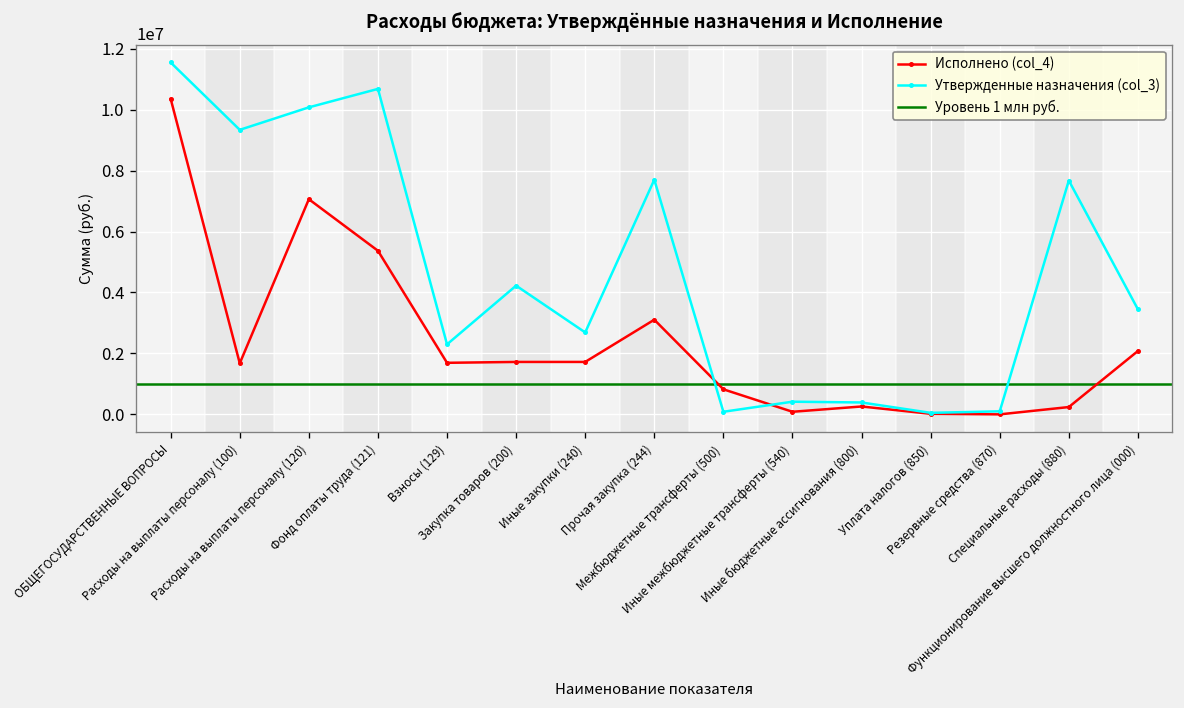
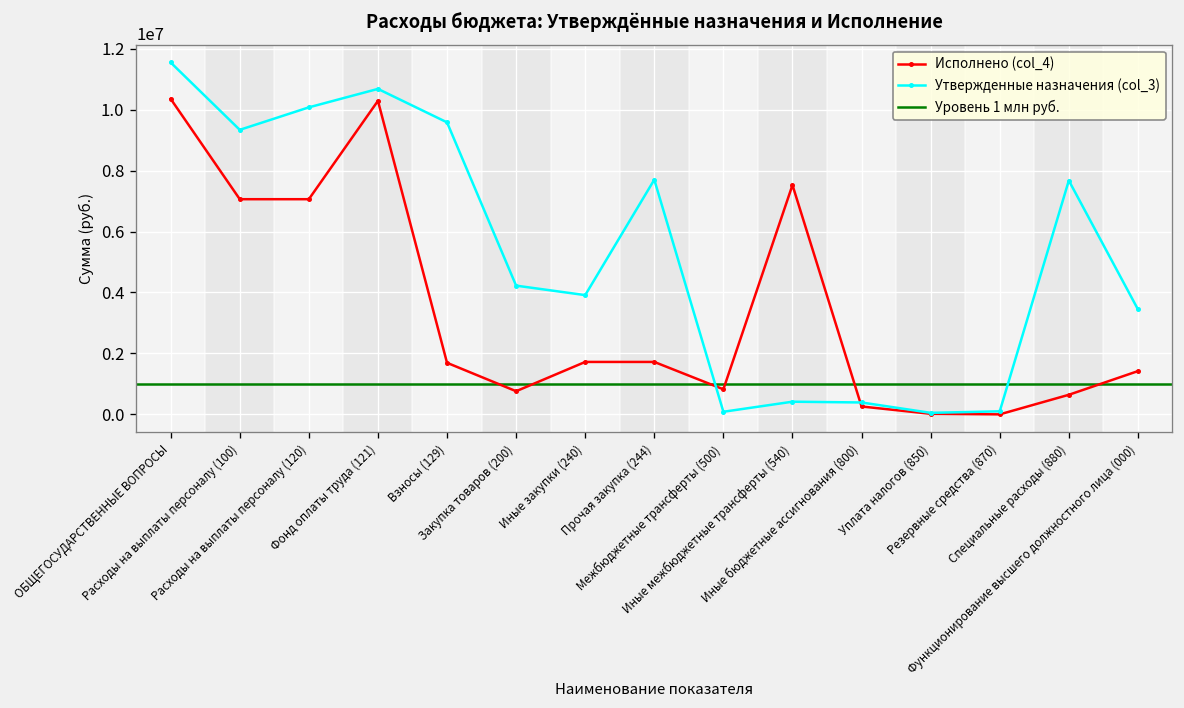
Исполнено (col_4), Расходы на выплаты персоналу (100): 1700000 -> 7100000
Исполнено (col_4), Фонд оплаты труда (121): 5400000 -> 10300000
Утвержденные назначения (col_3), Взносы (129): 2300000 -> 9600000
Исполнено (col_4), Закупка товаров (200): 1700000 -> 800000
Утвержденные назначения (col_3), Иные закупки (240): 2700000 -> 3900000
Исполнено (col_4), Прочая закупка (244): 3100000 -> 1700000
Исполнено (col_4), Иные межбюджетные трансферты (540): 100000 -> 7500000
Исполнено (col_4), Специальные расходы (880): 200000 -> 600000
Исполнено (col_4), Функционирование высшего должностного лица (000): 2100000 -> 1400000
